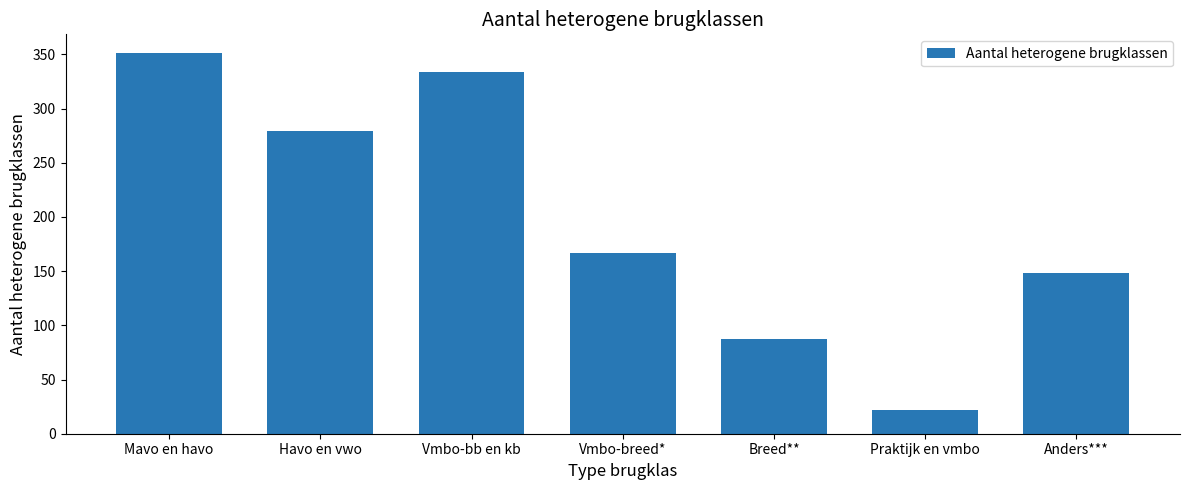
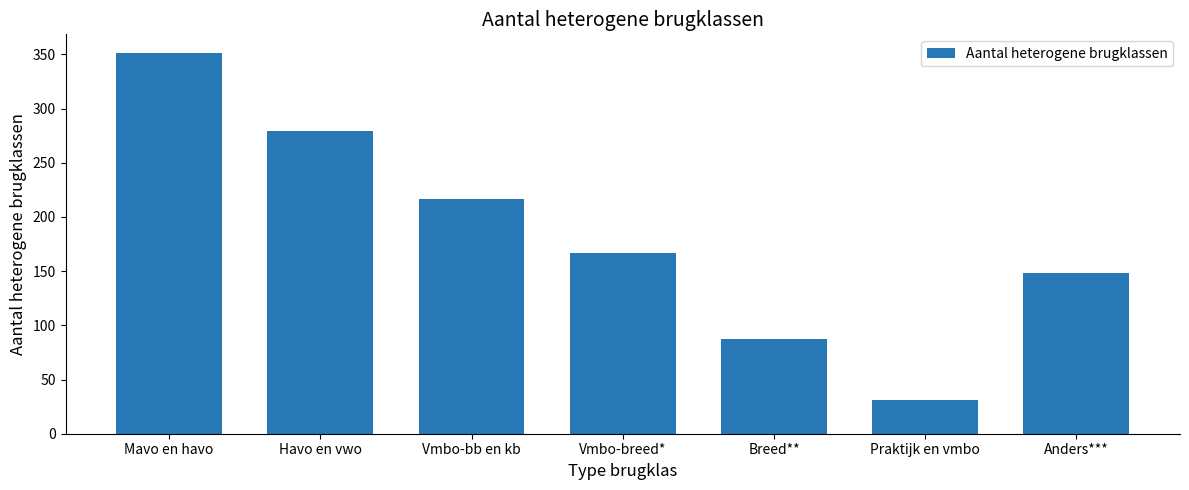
Vmbo-bb en kb: 334 -> 217
Praktijk en vmbo: 22 -> 31
